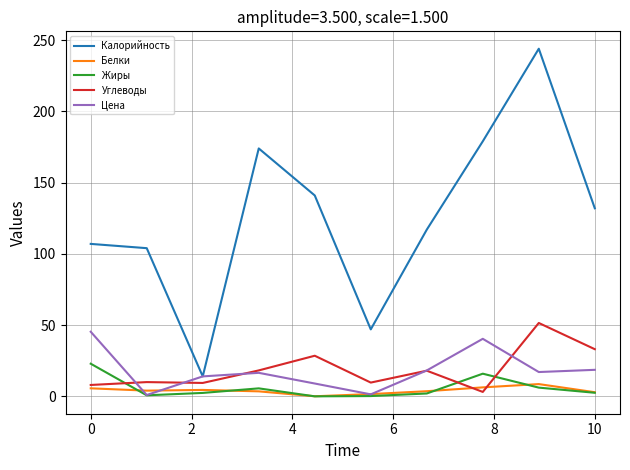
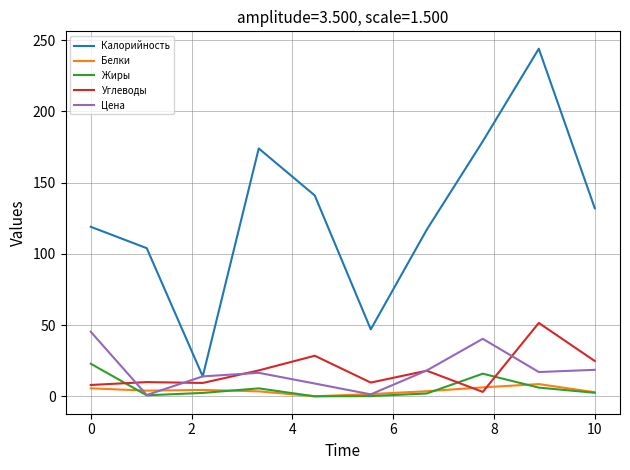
Калорийность, 0: 107 -> 119
Углеводы, 10: 33 -> 25
